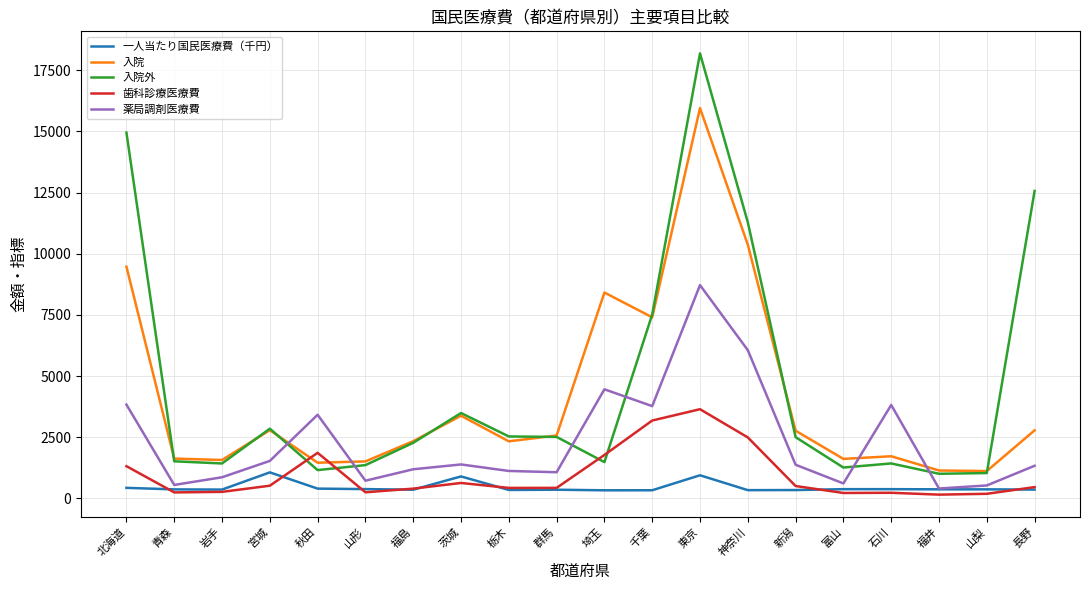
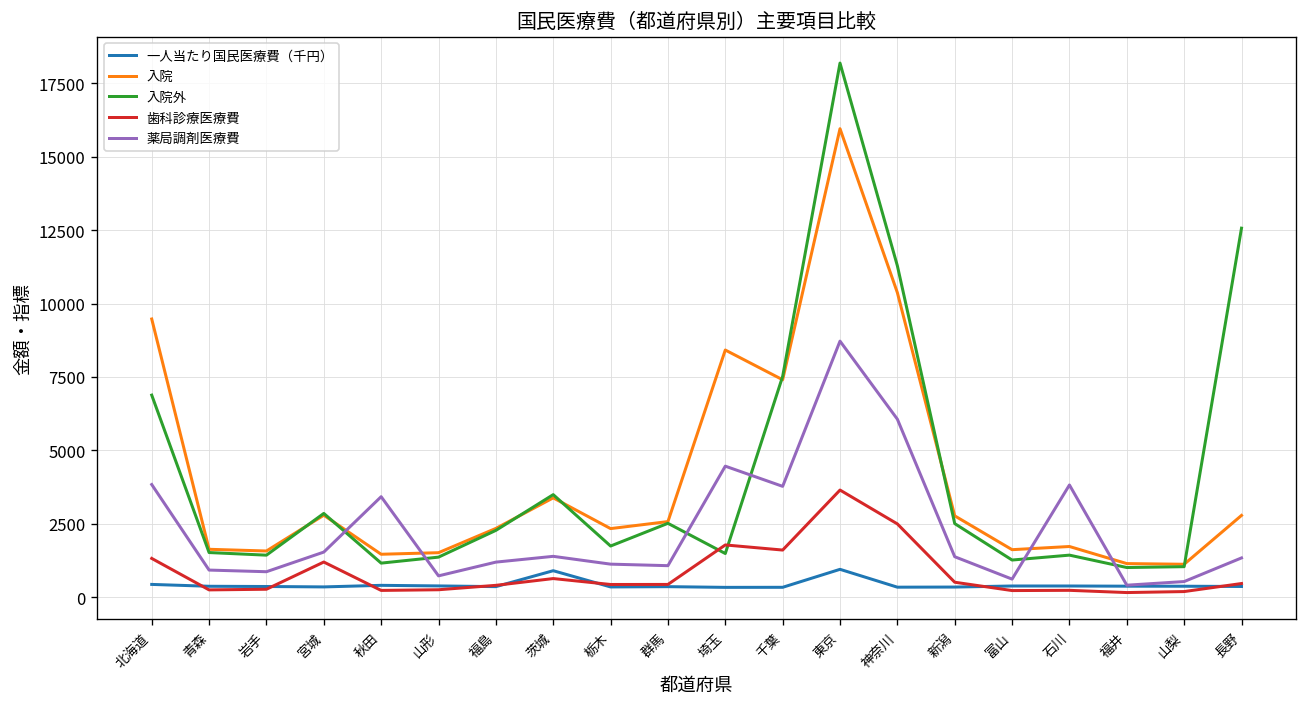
入院外, 北海道: 15000 -> 6900
薬局調剤医療費, 青森: 600 -> 900
一人当たり国民医療費（千円）, 宮城: 1100 -> 300
歯科診療医療費, 宮城: 500 -> 1200
歯科診療医療費, 秋田: 1900 -> 200
入院外, 栃木: 2500 -> 1700
歯科診療医療費, 千葉: 3200 -> 1600
